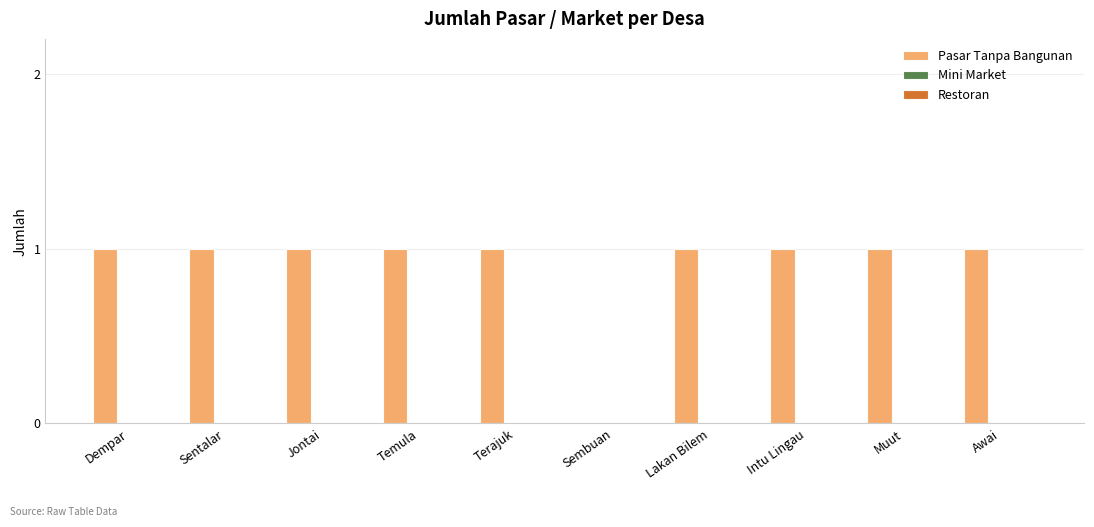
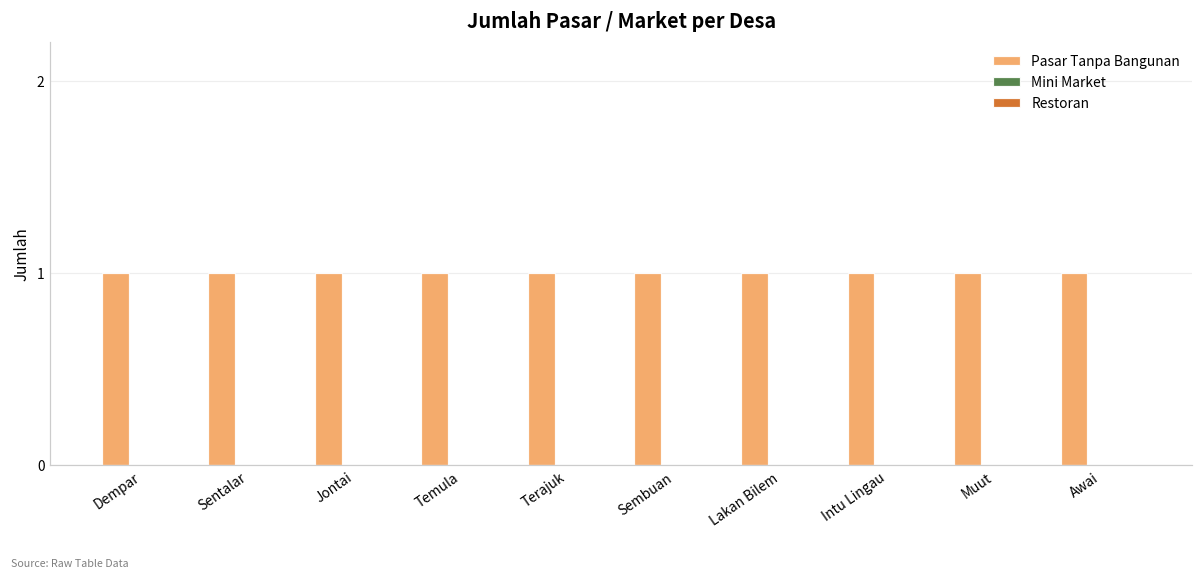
Pasar Tanpa Bangunan, Sembuan: 0 -> 1
